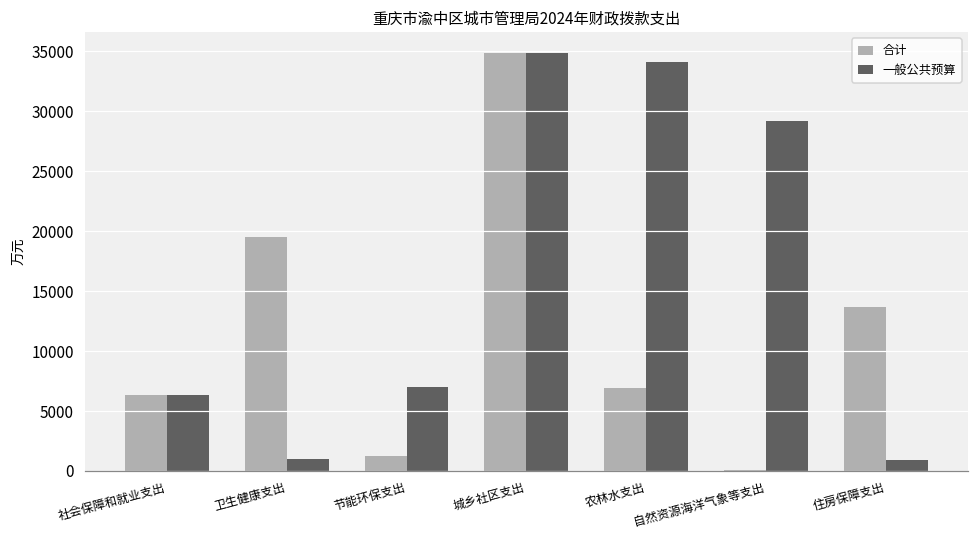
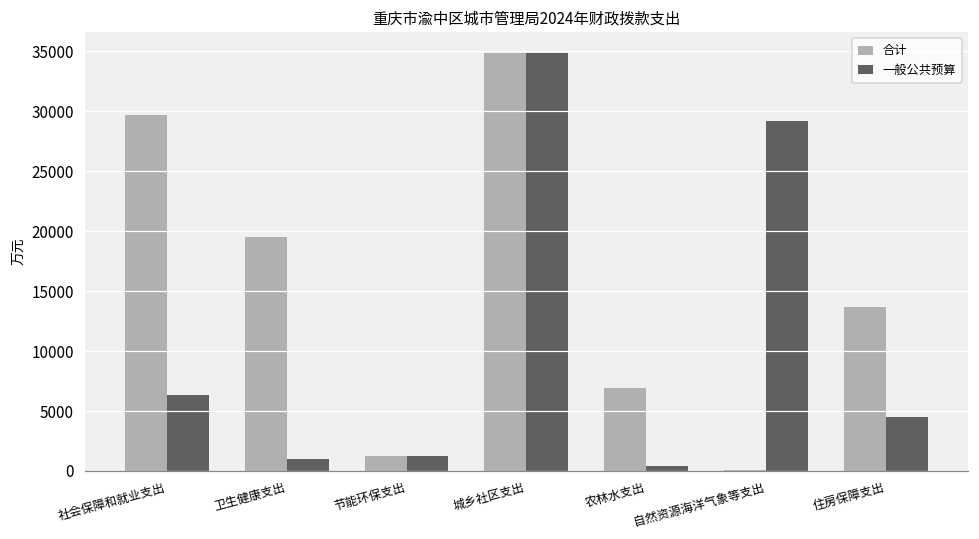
合计, 社会保障和就业支出: 6300 -> 29700
一般公共预算, 节能环保支出: 7000 -> 1300
一般公共预算, 农林水支出: 34100 -> 400
一般公共预算, 住房保障支出: 900 -> 4500
